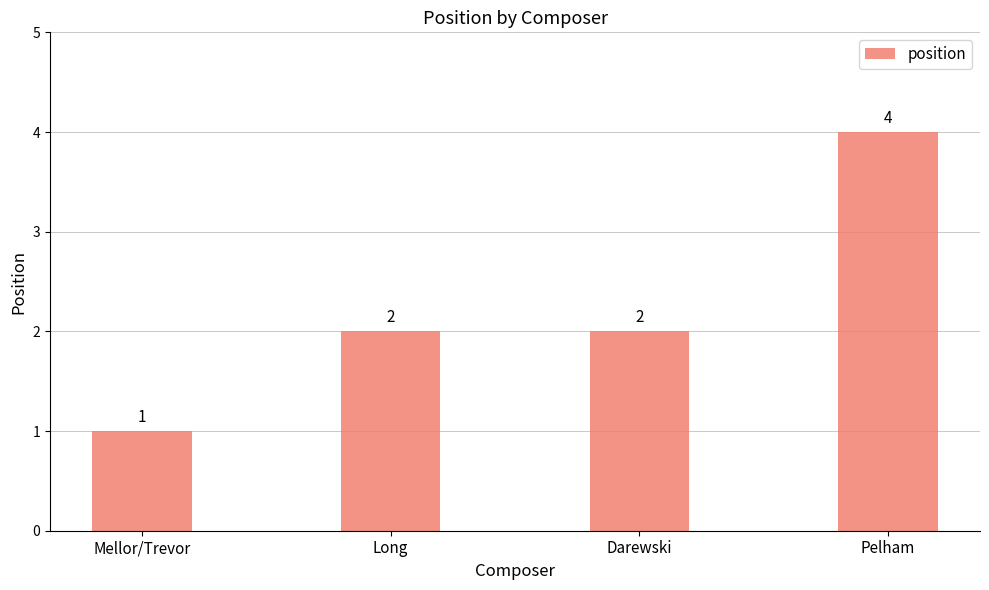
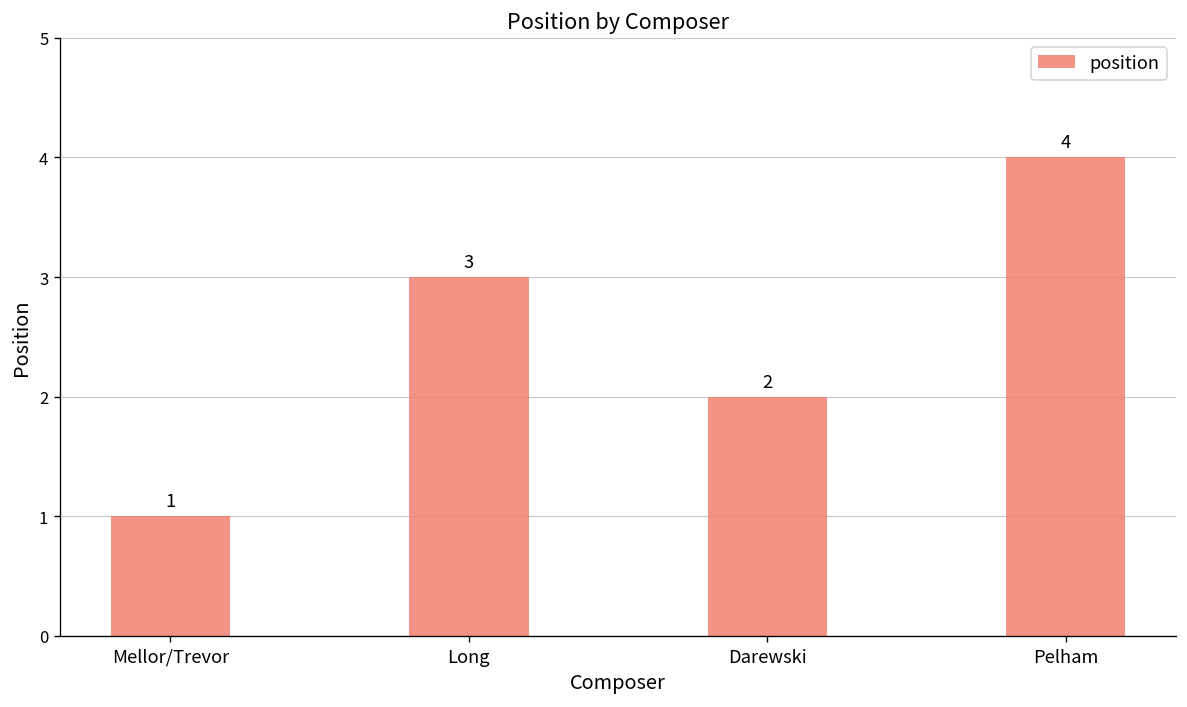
Long: 2 -> 3
